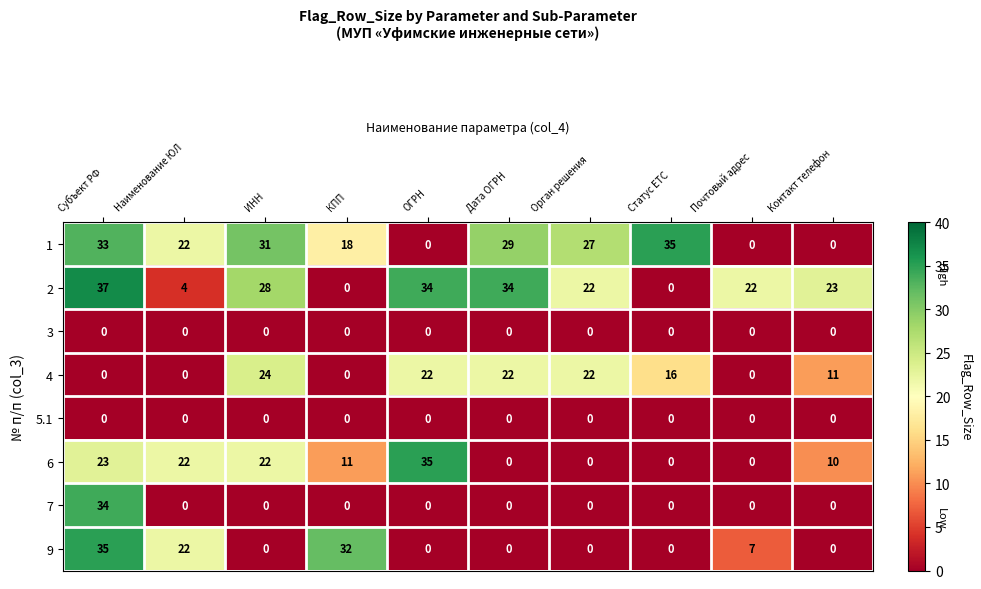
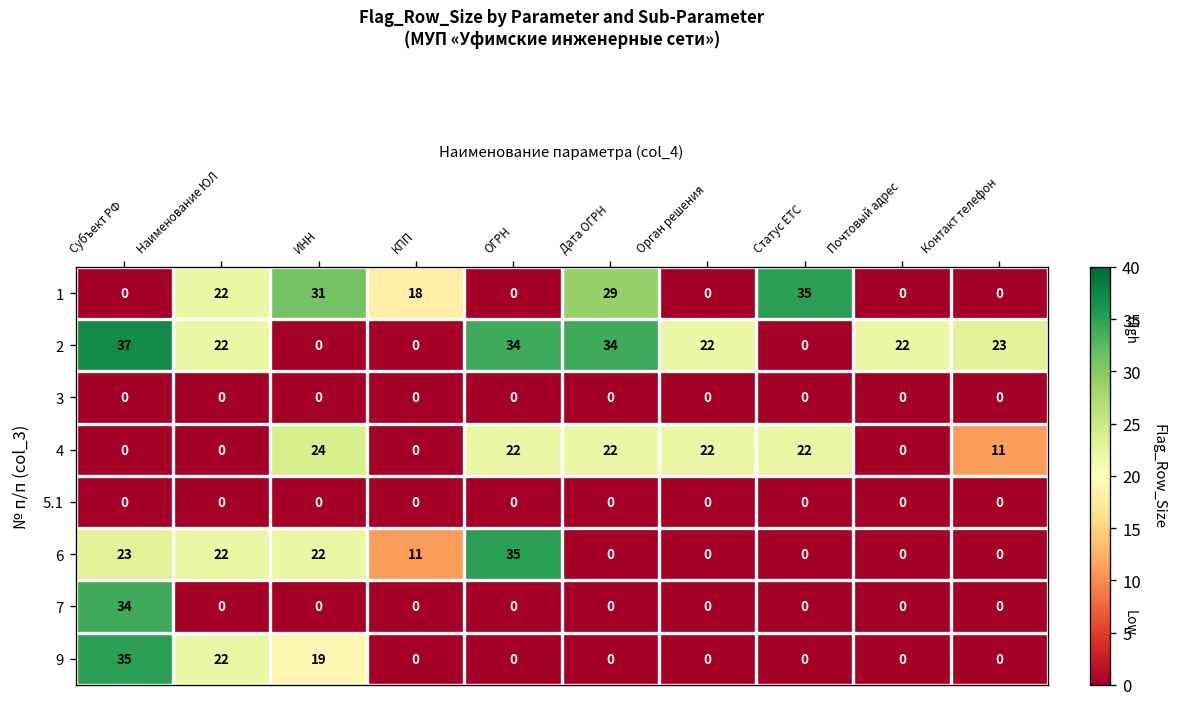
1, Субъект РФ: 33 -> 0
1, Орган решения: 27 -> 0
2, Наименование ЮЛ: 4 -> 22
2, ИНН: 28 -> 0
4, Статус ЕТС: 16 -> 22
6, Контакт телефон: 10 -> 0
9, ИНН: 0 -> 19
9, КПП: 32 -> 0
9, Почтовый адрес: 7 -> 0
